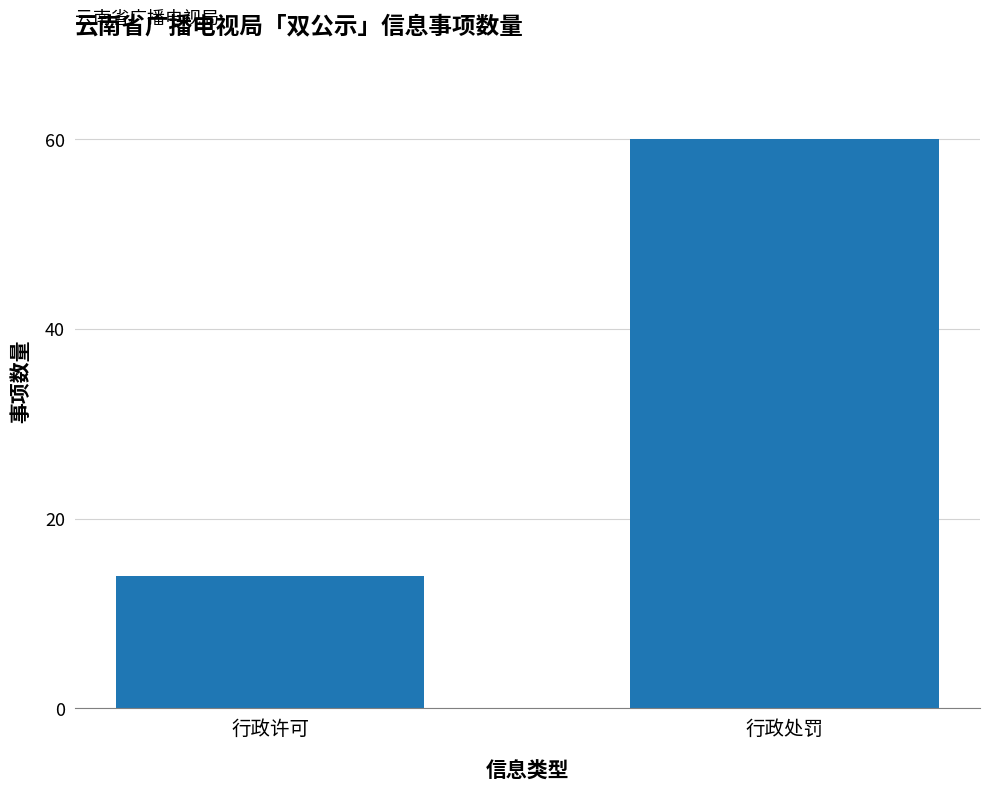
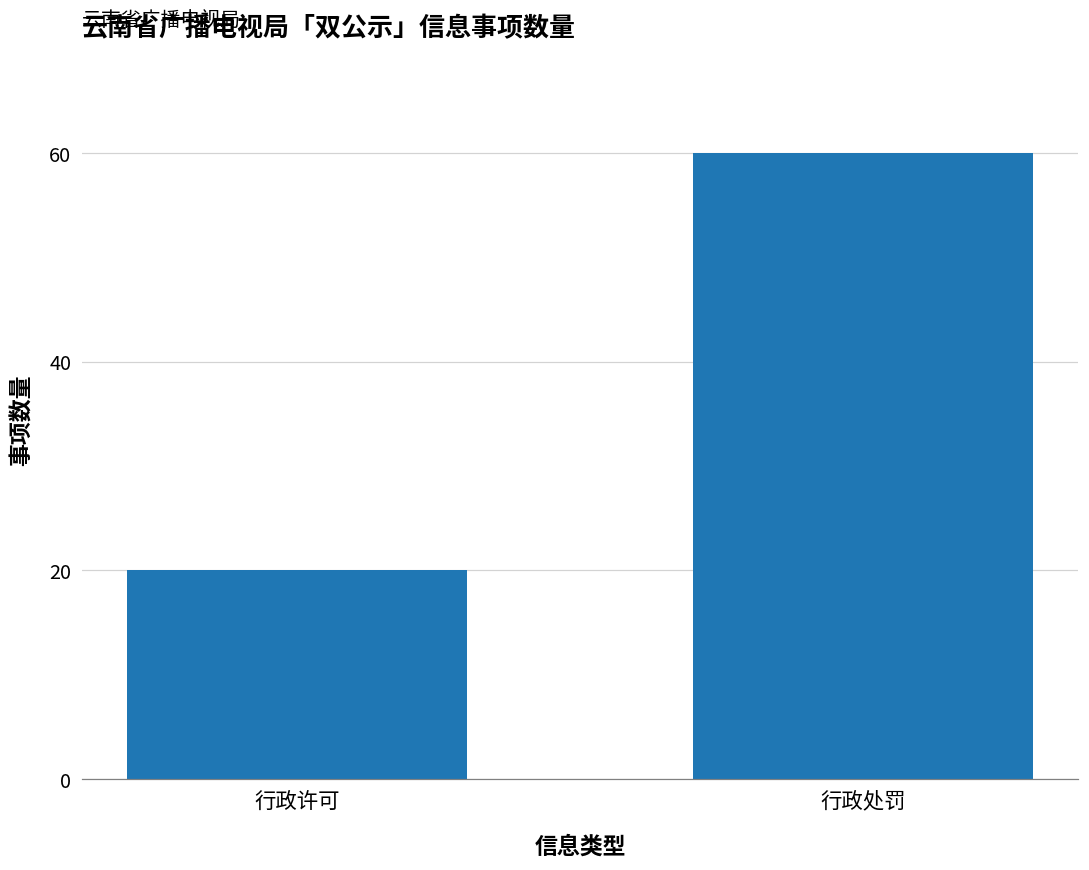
行政许可: 14 -> 20
